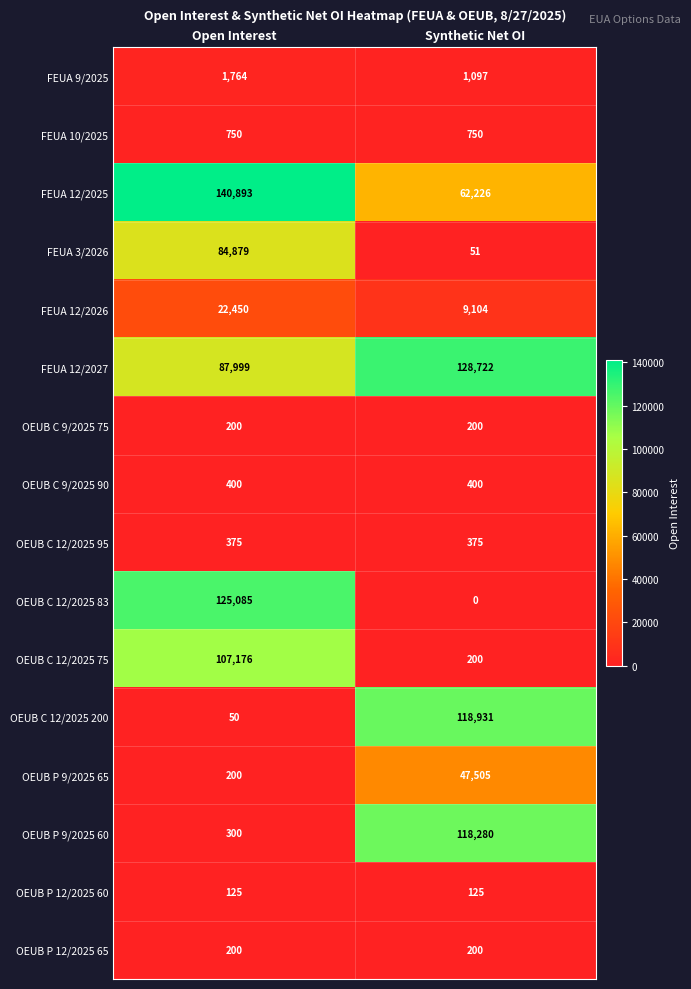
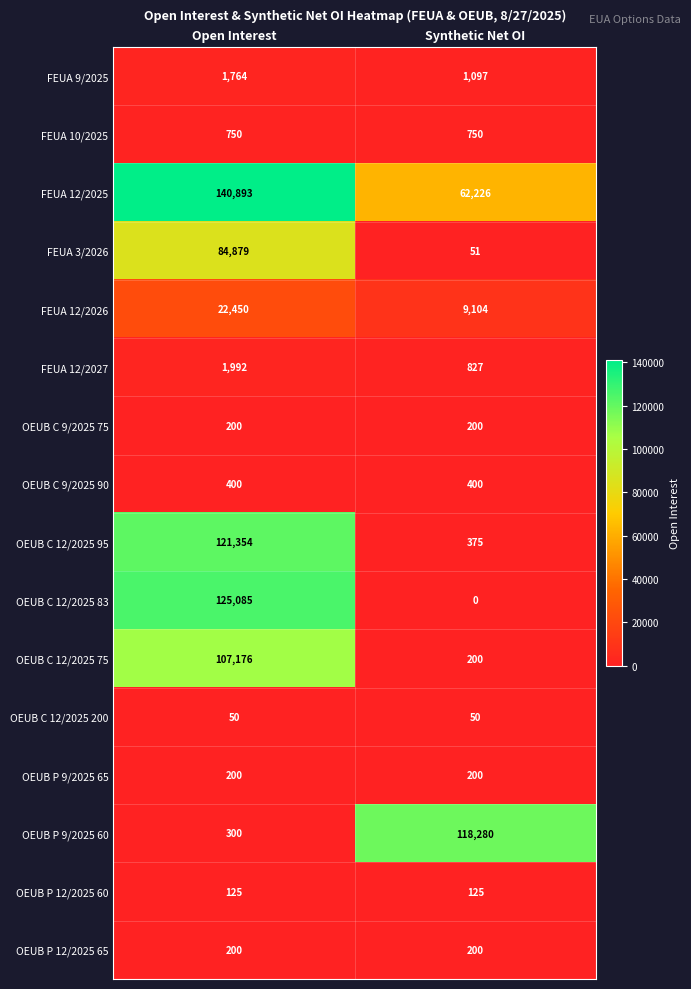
FEUA 12/2027, Open Interest: 87,999 -> 1,992
FEUA 12/2027, Synthetic Net OI: 128,722 -> 827
OEUB C 12/2025 95, Open Interest: 375 -> 121,354
OEUB C 12/2025 200, Synthetic Net OI: 118,931 -> 50
OEUB P 9/2025 65, Synthetic Net OI: 47,505 -> 200
